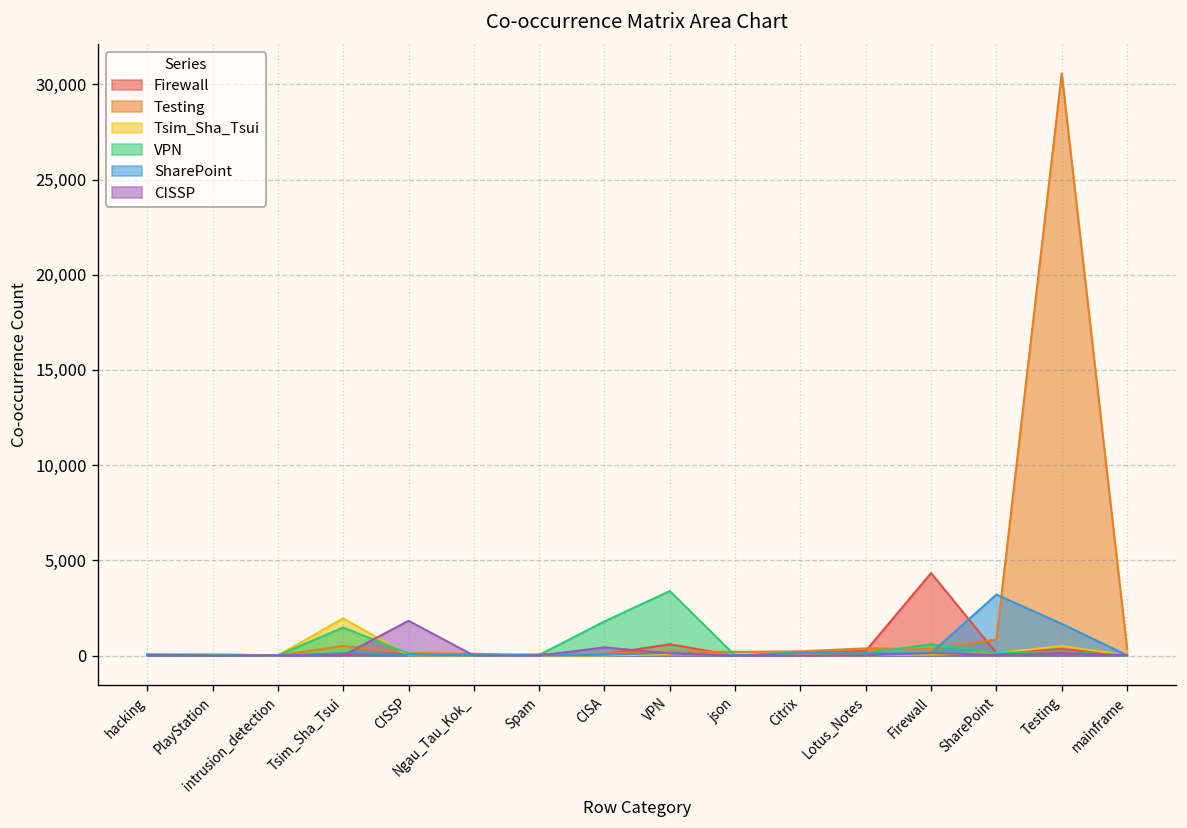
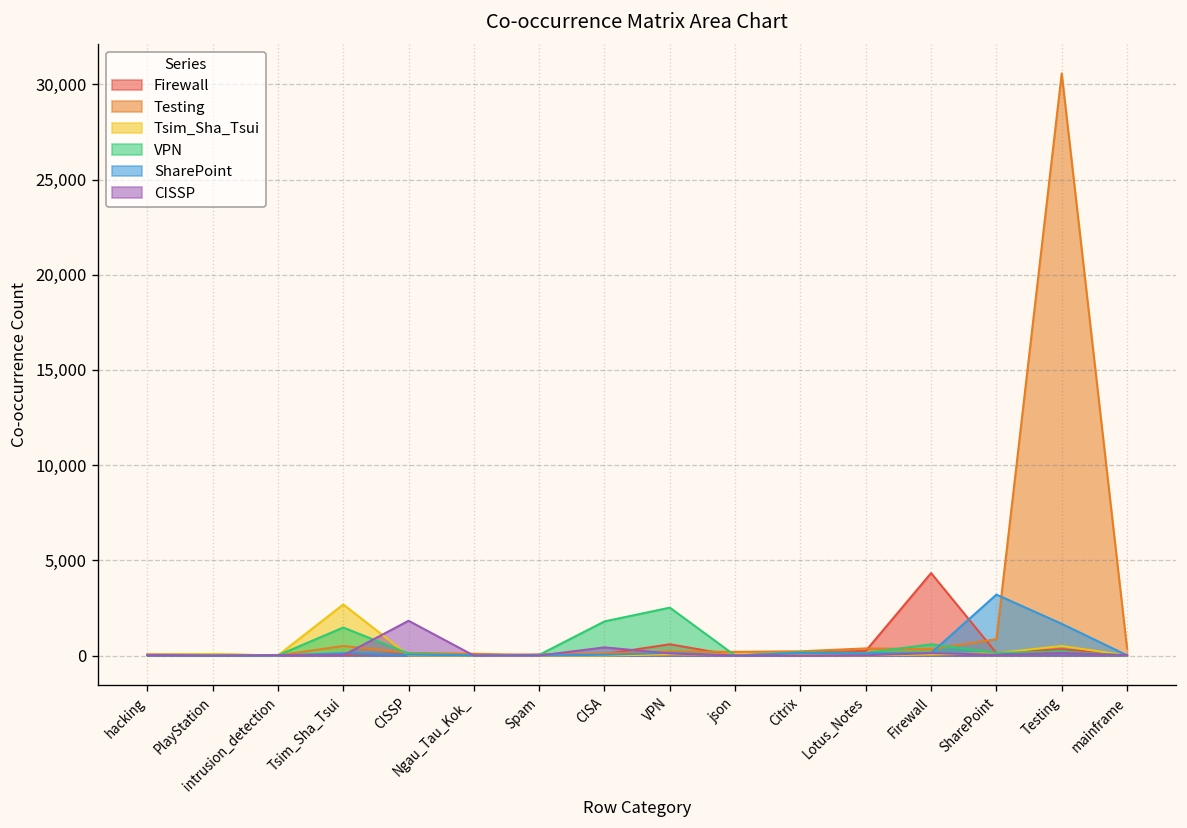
Tsim_Sha_Tsui, Tsim_Sha_Tsui: 2,000 -> 2,700
VPN, VPN: 3,400 -> 2,500
